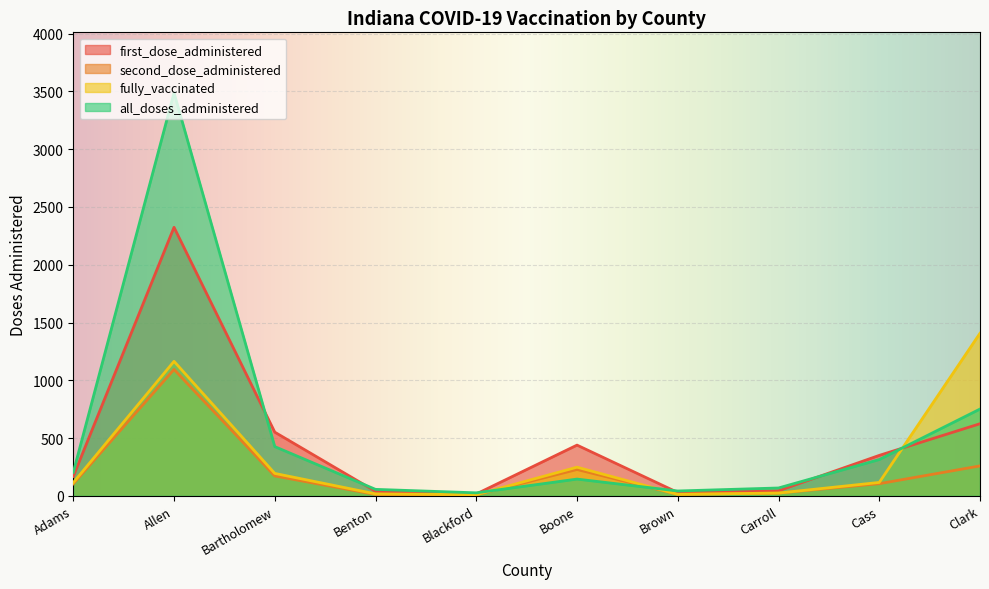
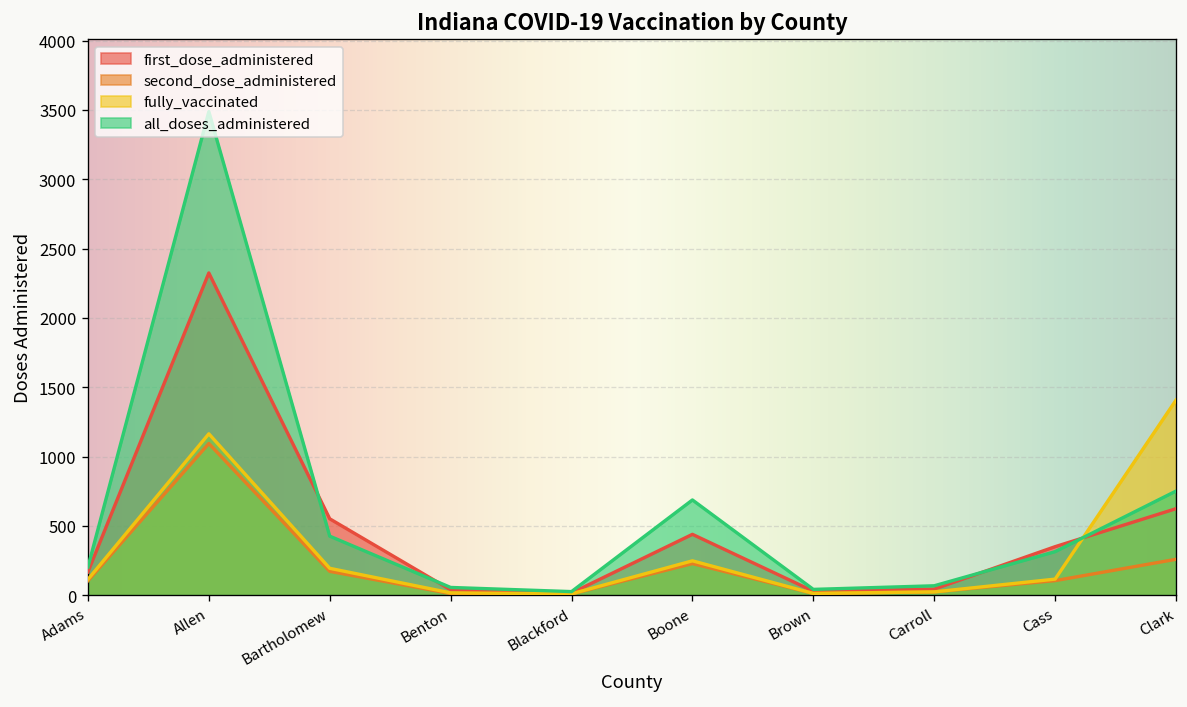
all_doses_administered, Boone: 150 -> 690
